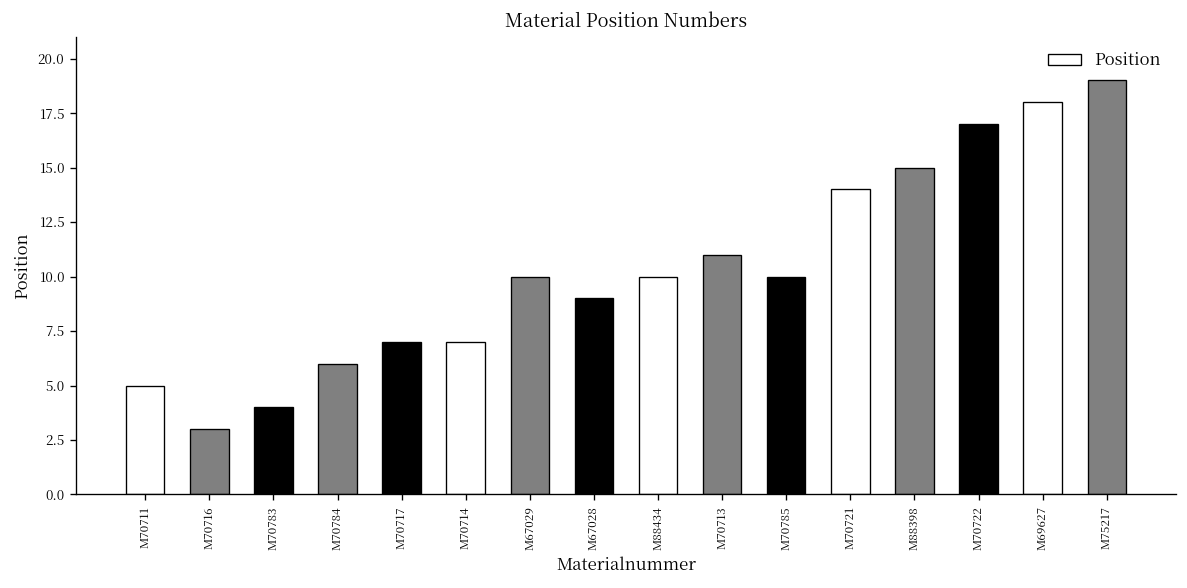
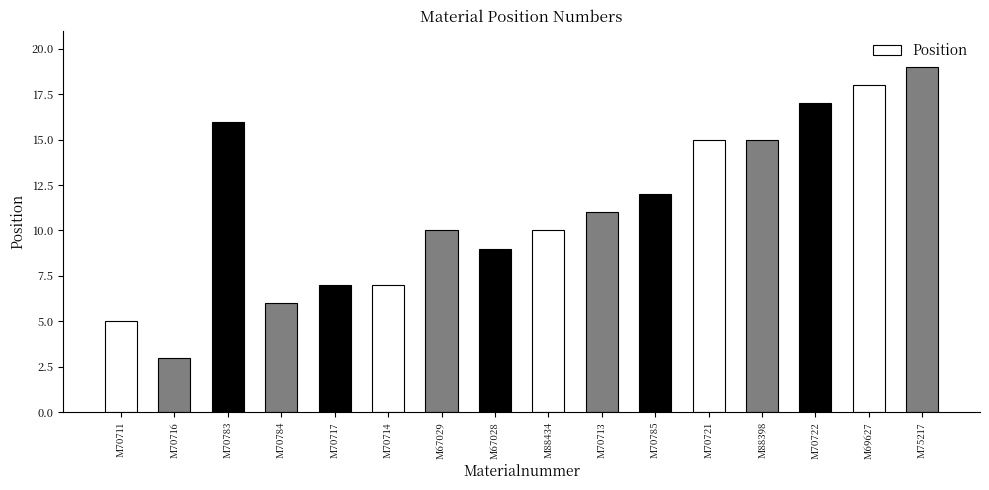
M70783: 4 -> 16
M70785: 10 -> 12
M70721: 14 -> 15
